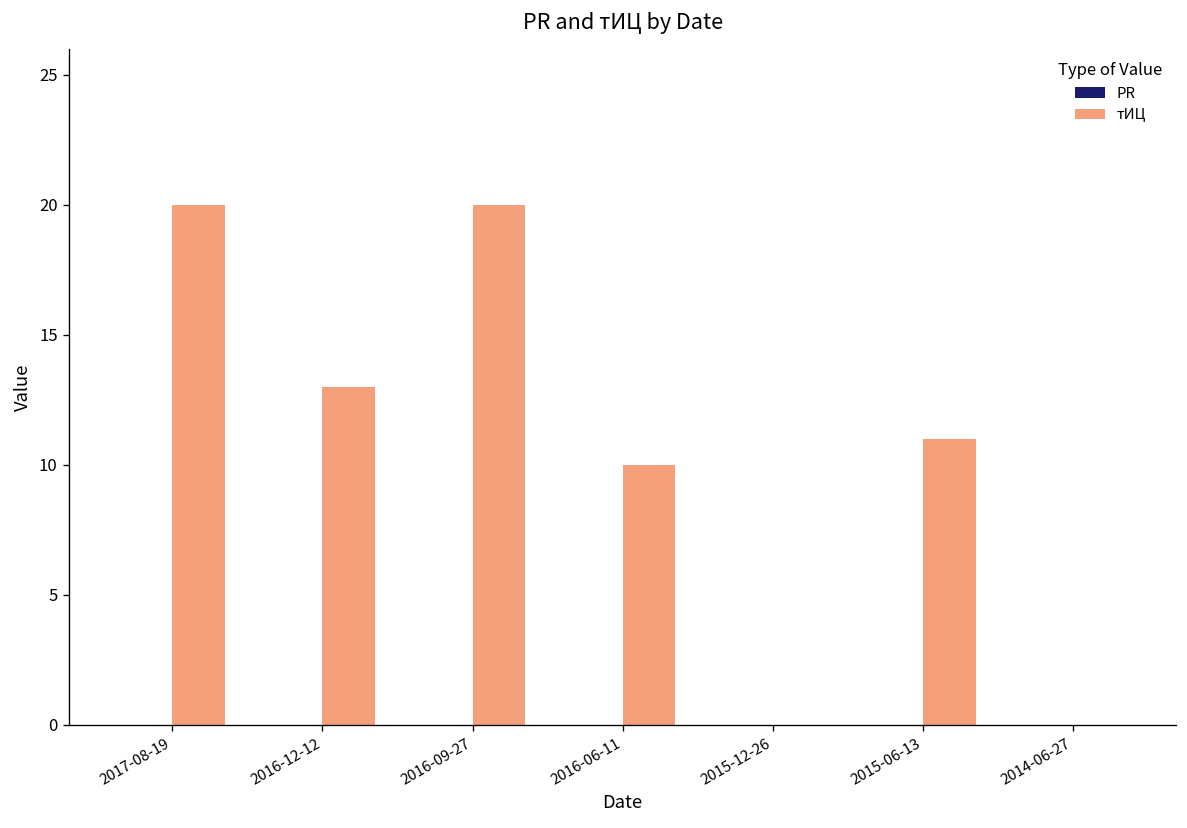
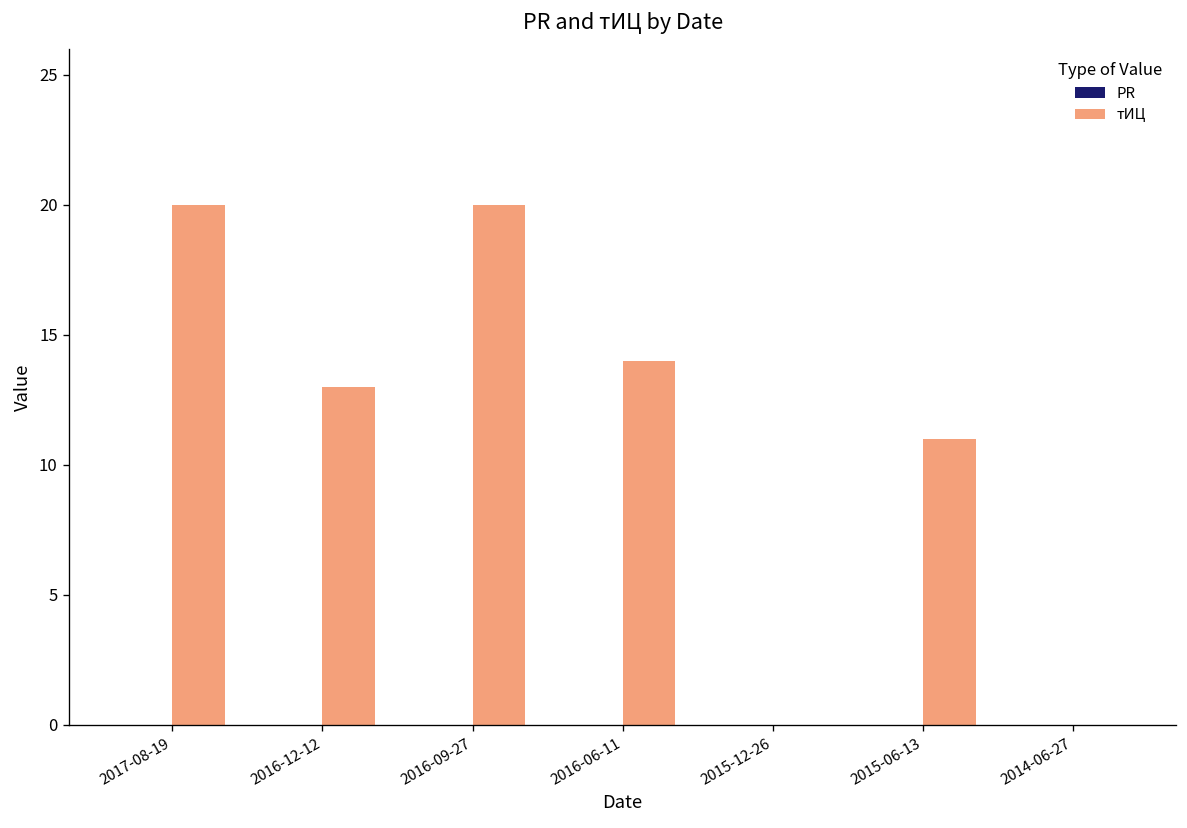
тИЦ, 2016-06-11: 10 -> 14
